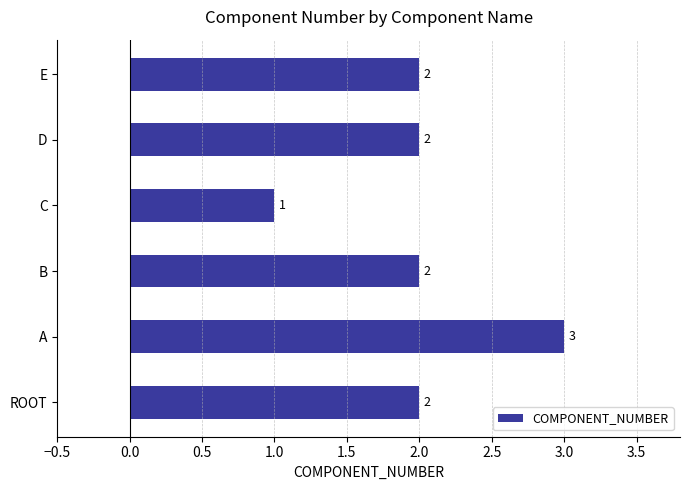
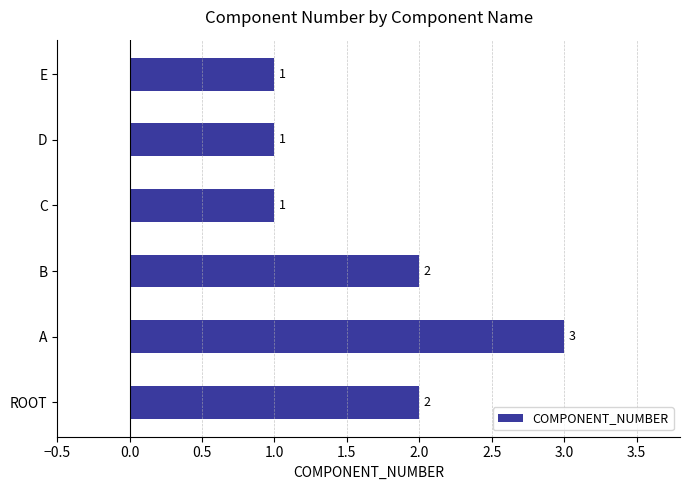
E: 2 -> 1
D: 2 -> 1
